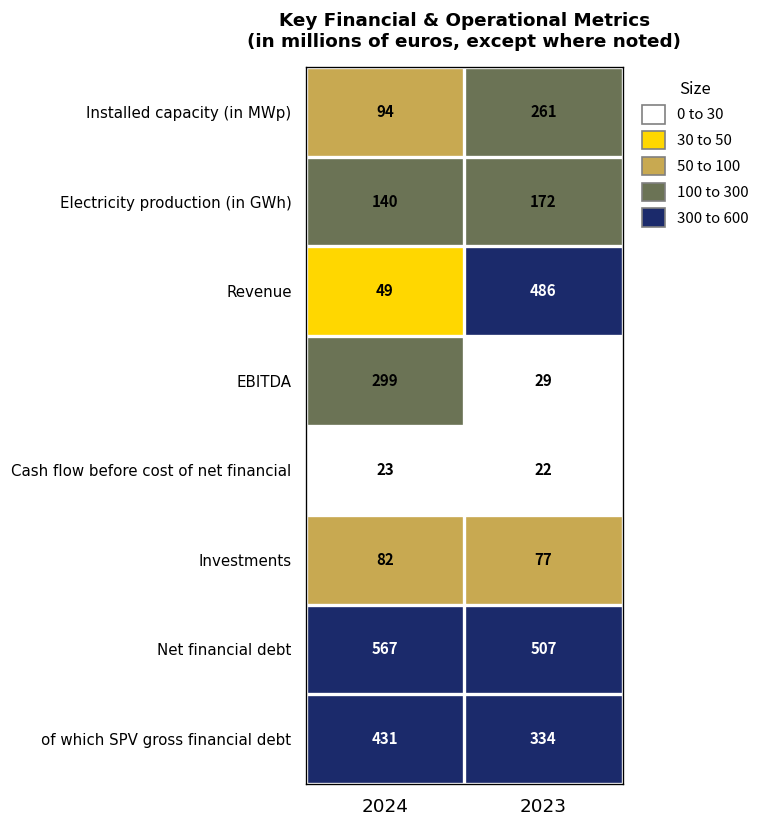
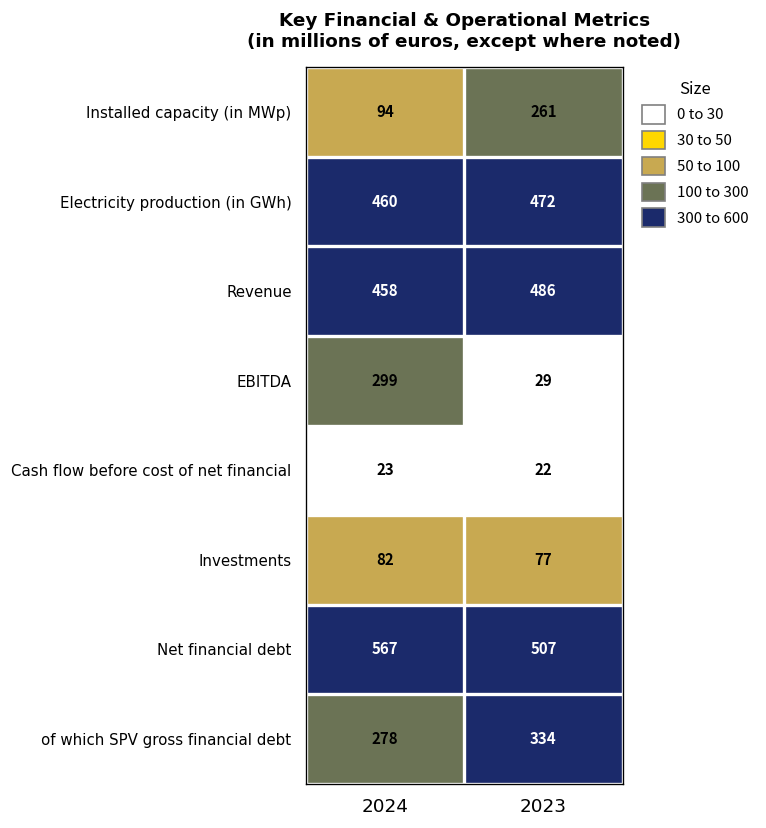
Electricity production (in GWh), 2024: 140 -> 460
Electricity production (in GWh), 2023: 172 -> 472
Revenue, 2024: 49 -> 458
of which SPV gross financial debt, 2024: 431 -> 278
